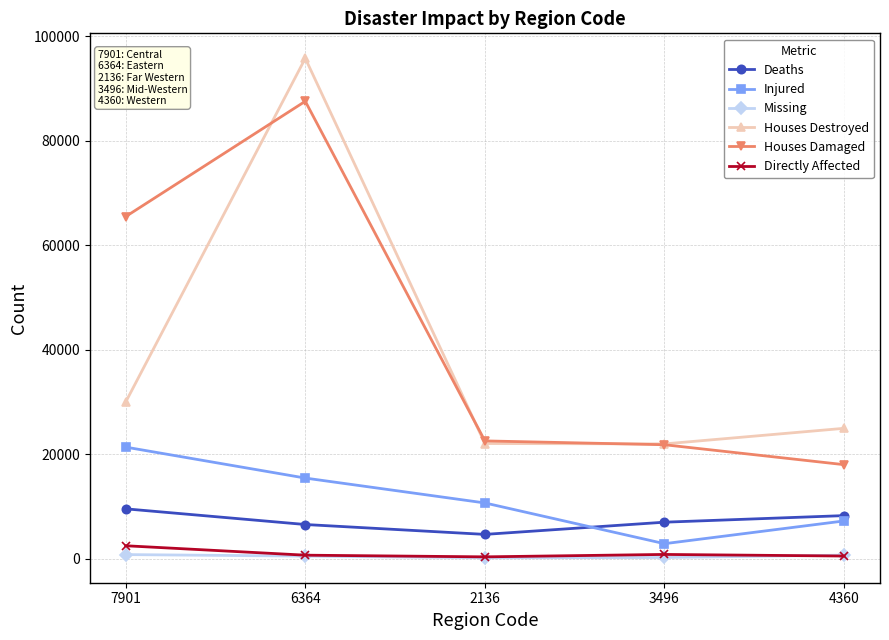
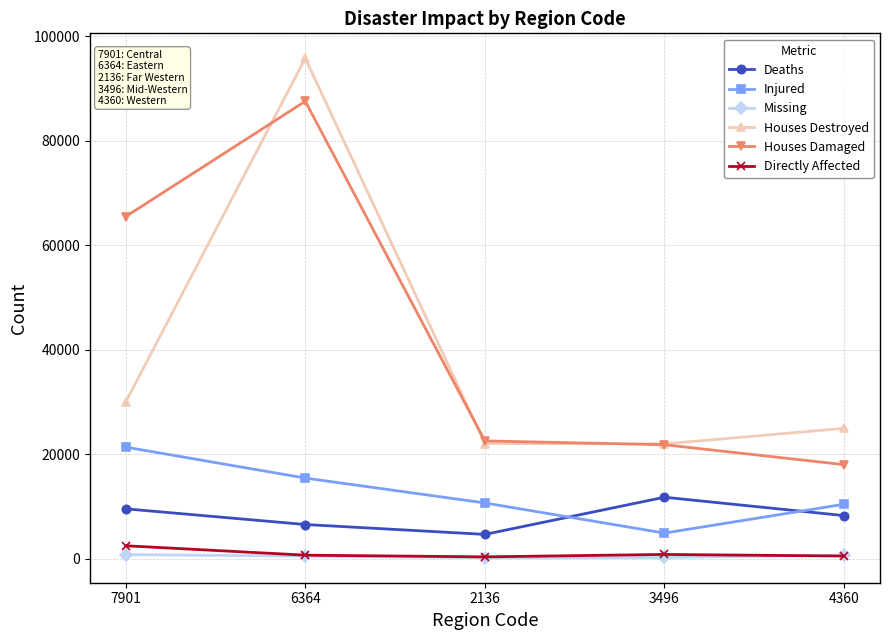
Deaths, 3496: 7000 -> 12000
Injured, 3496: 3000 -> 5000
Injured, 4360: 7000 -> 10000
